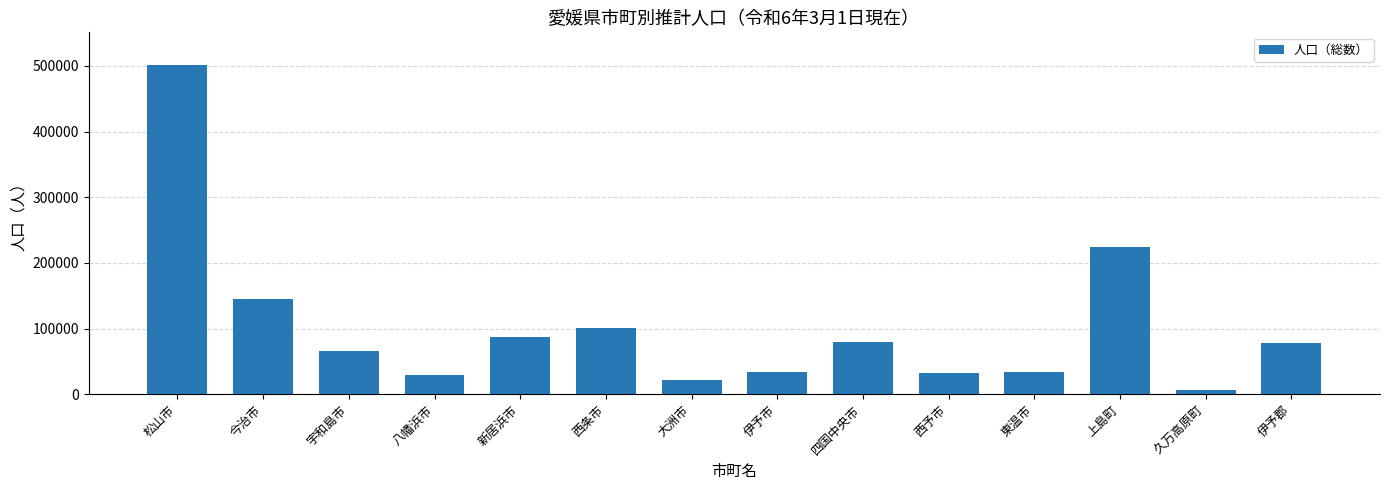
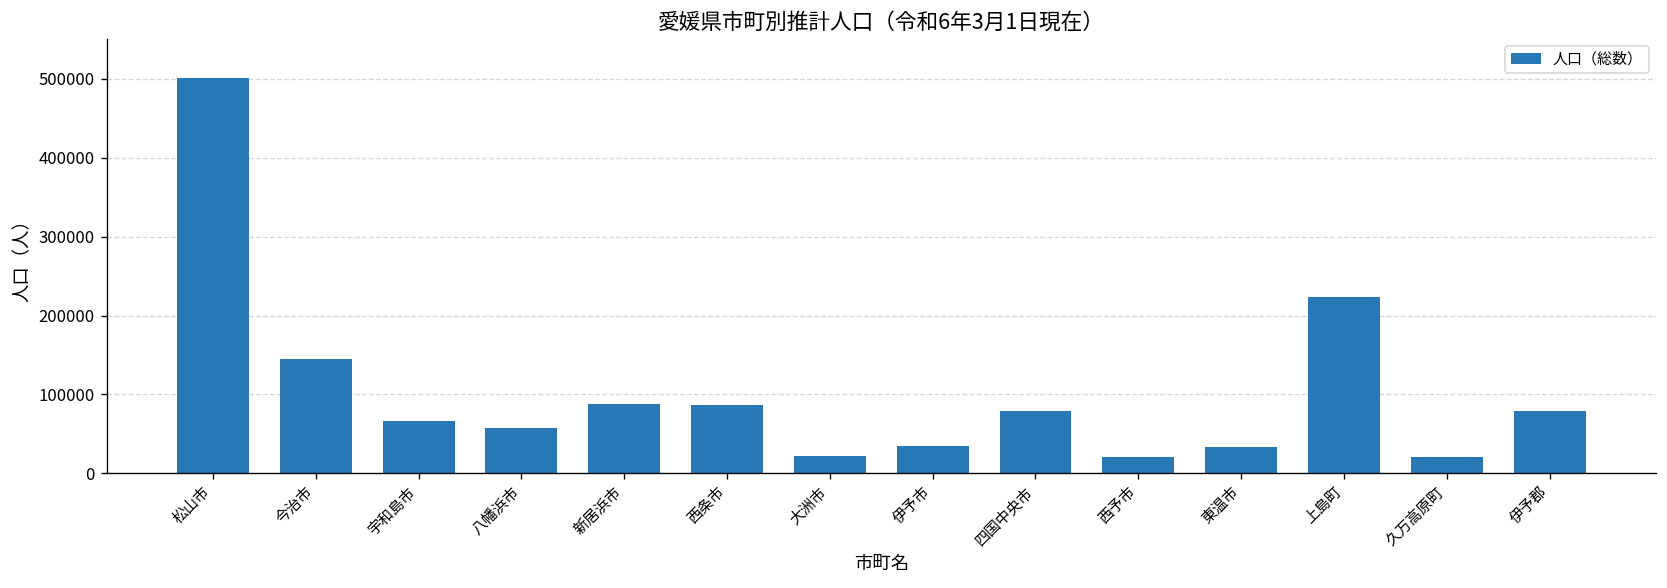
八幡浜市: 30000 -> 60000
西条市: 100000 -> 90000
西予市: 30000 -> 20000
久万高原町: 10000 -> 20000
